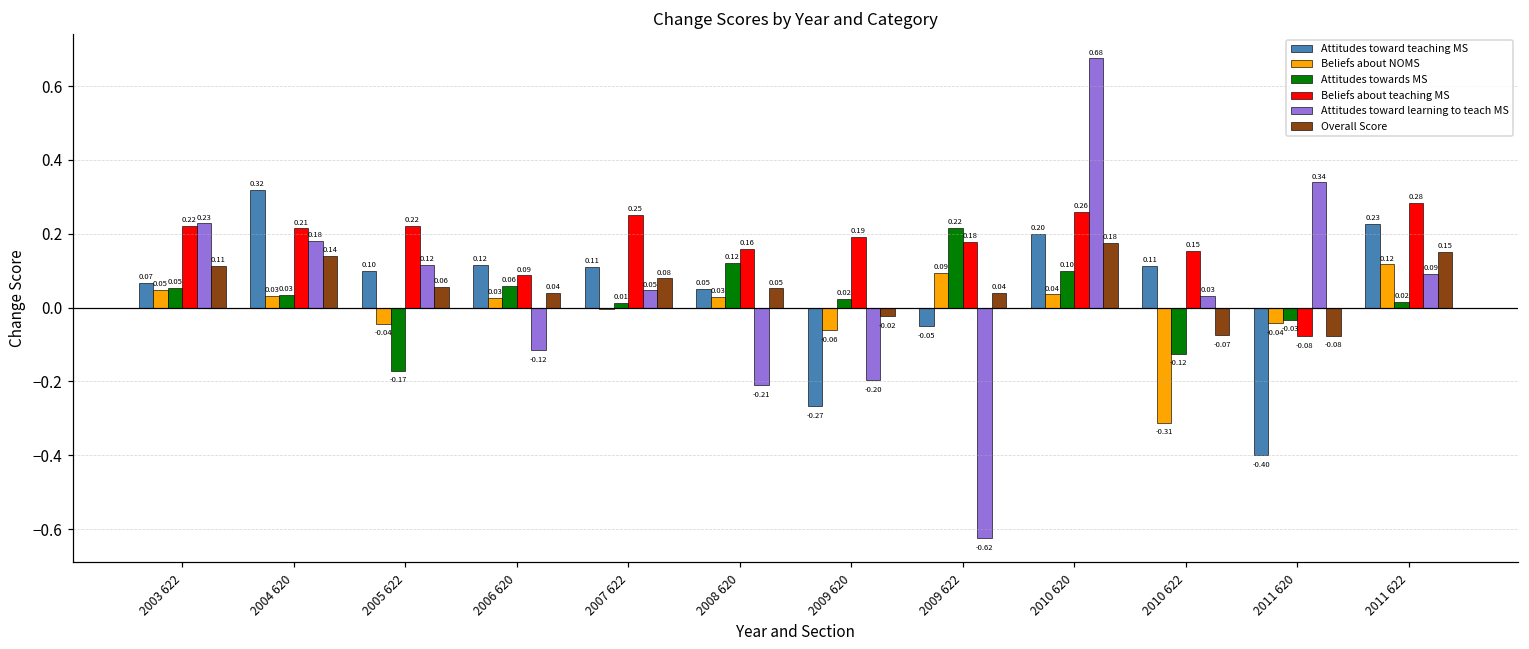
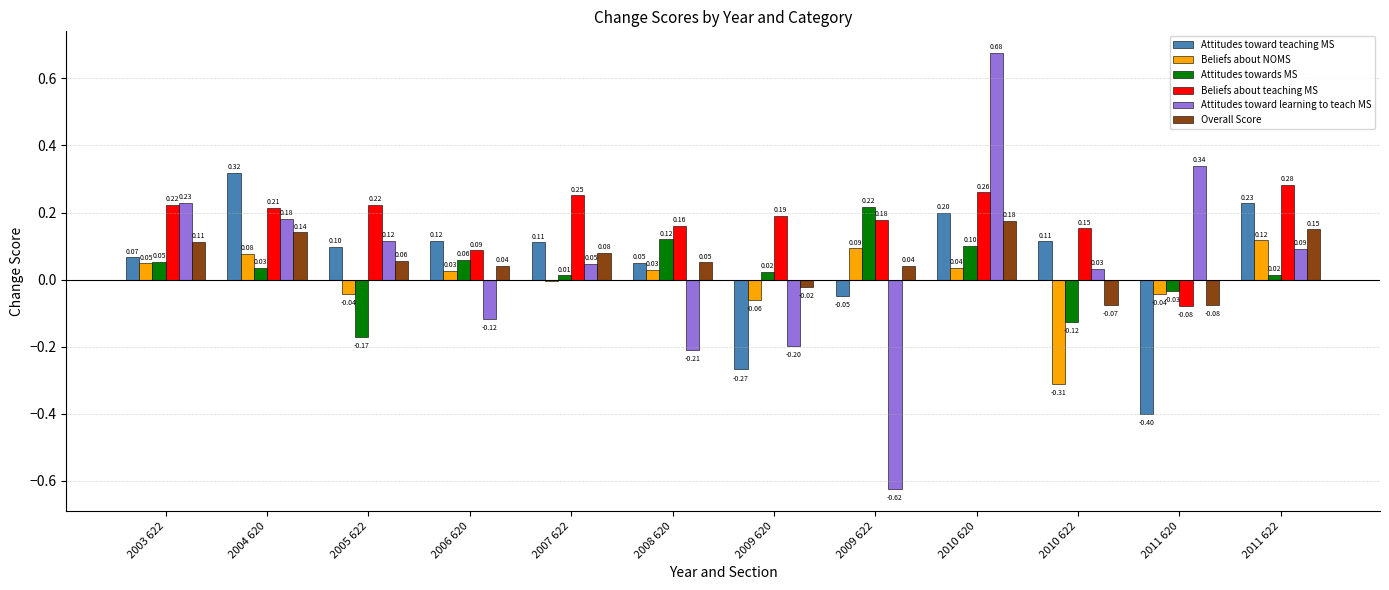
Beliefs about NOMS, 2004 620: 0.03 -> 0.08
